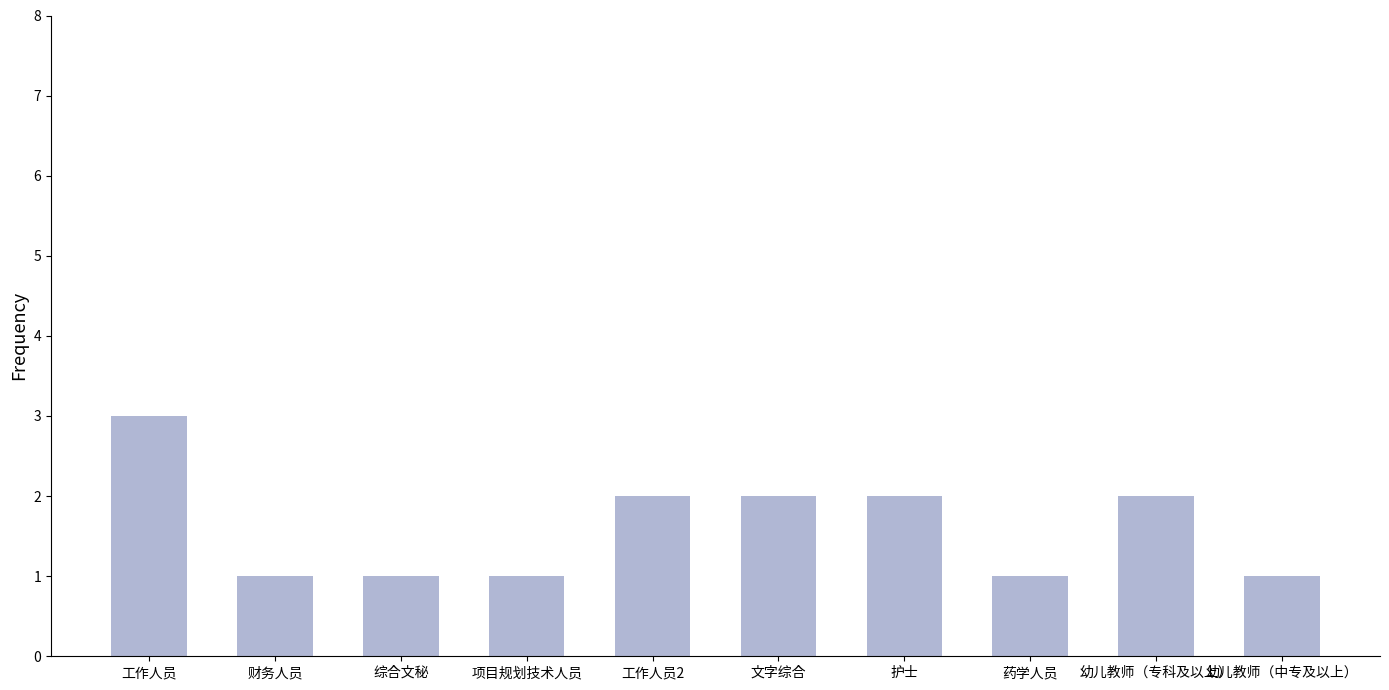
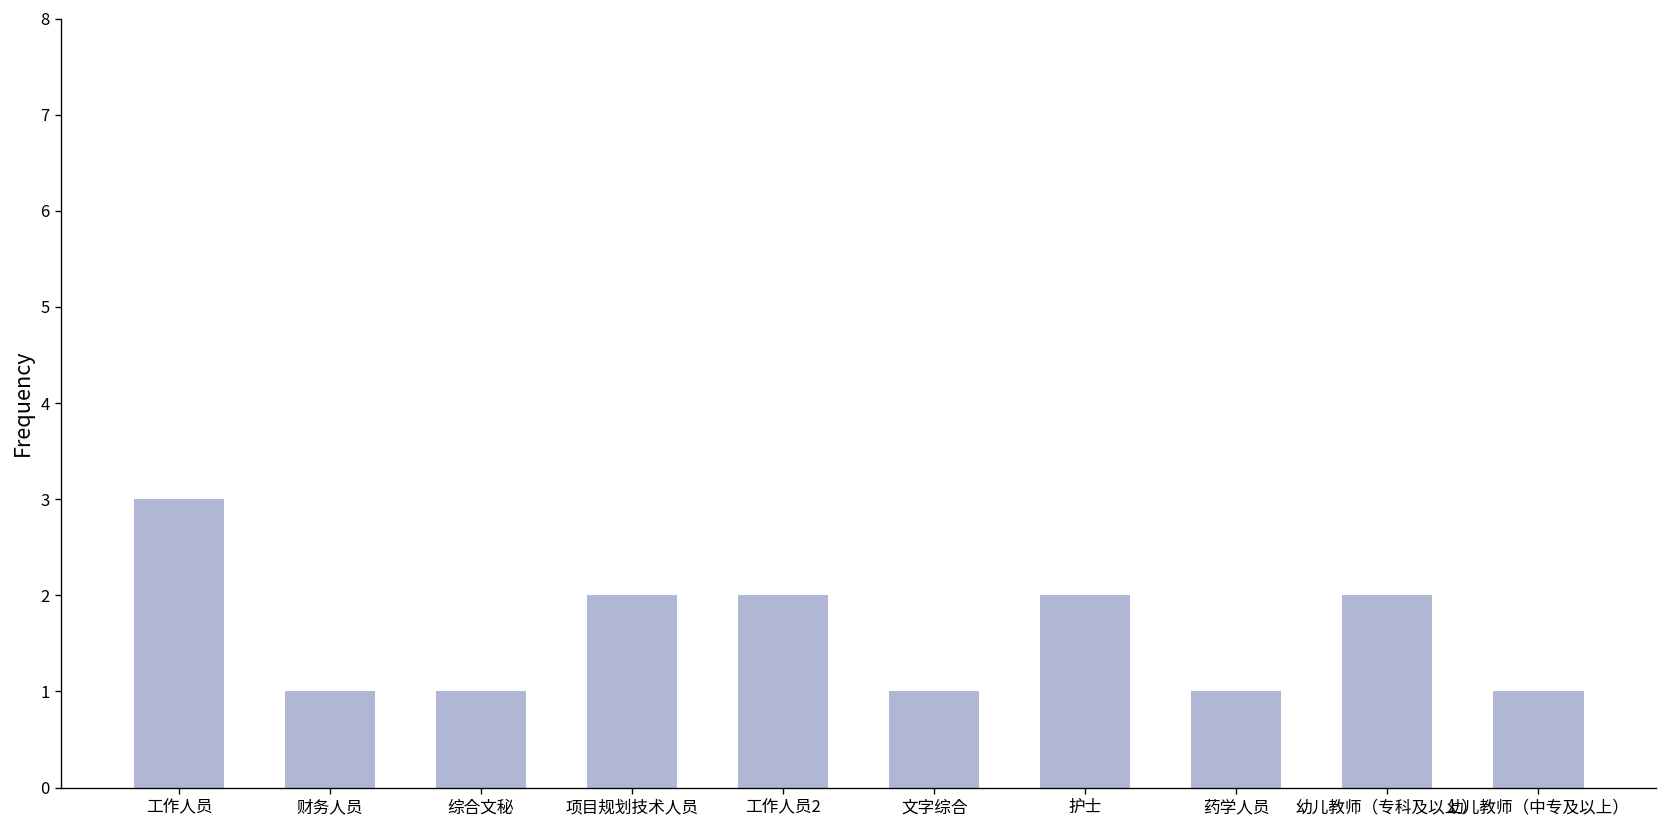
项目规划技术人员: 1 -> 2
文字综合: 2 -> 1
